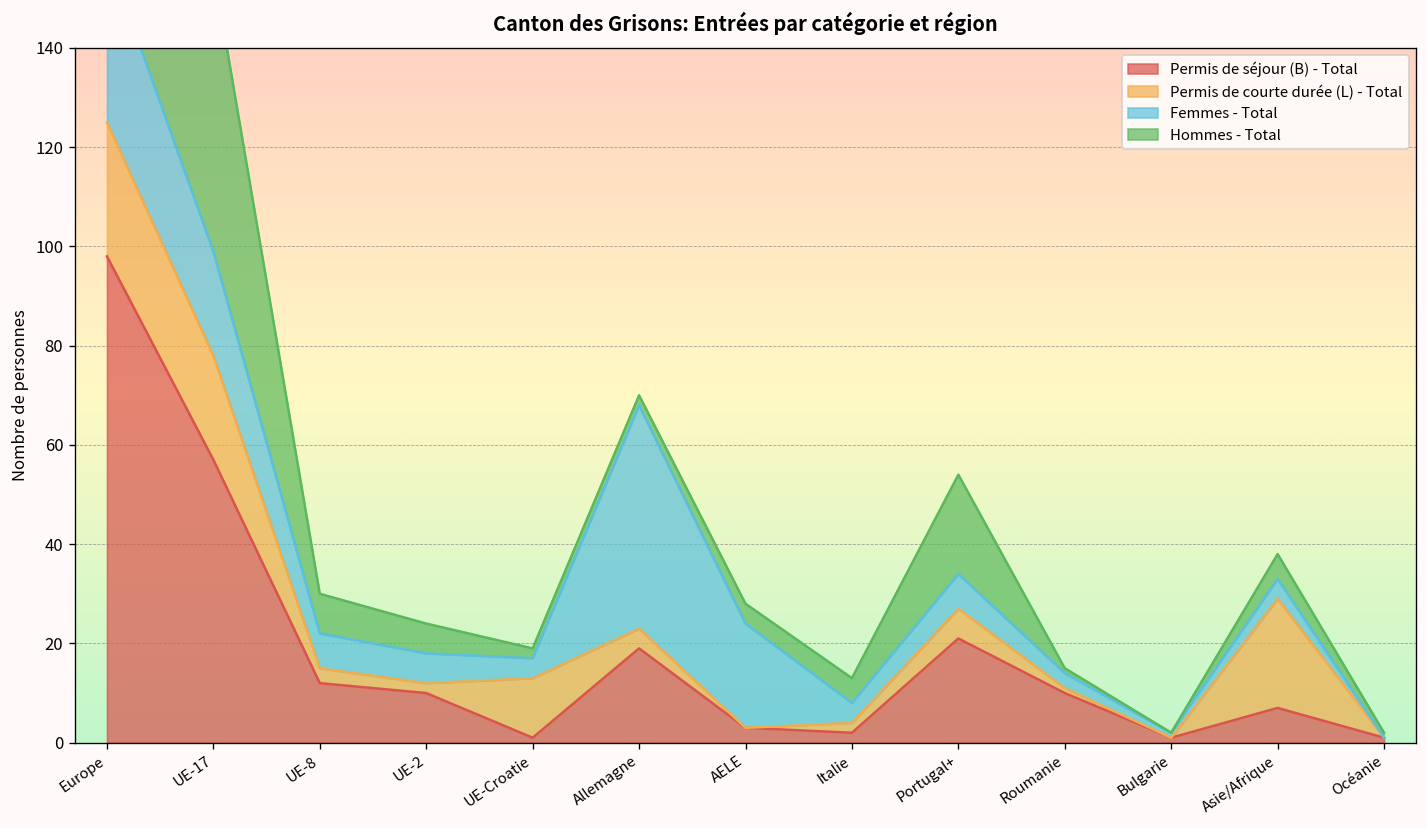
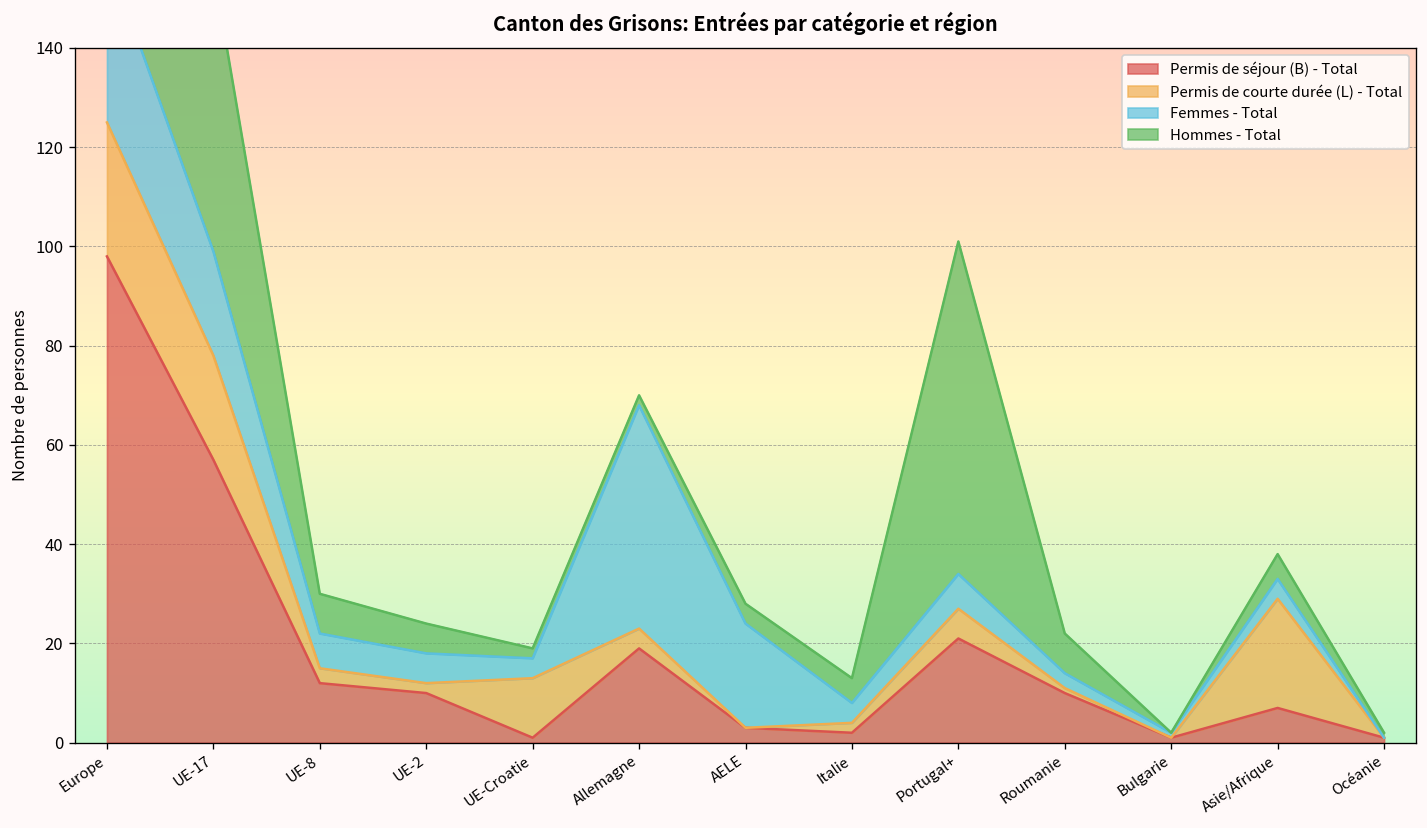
Hommes - Total, Portugal+: 20 -> 67
Hommes - Total, Roumanie: 1 -> 8
